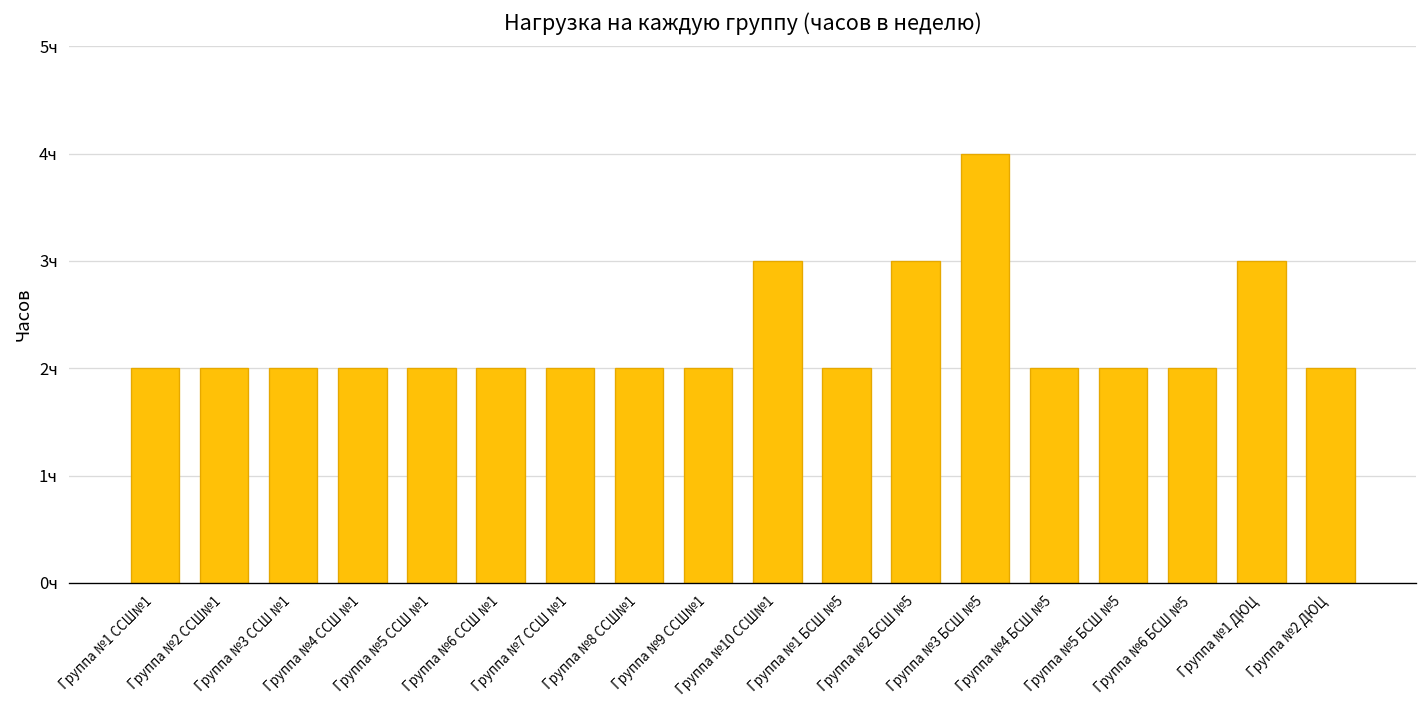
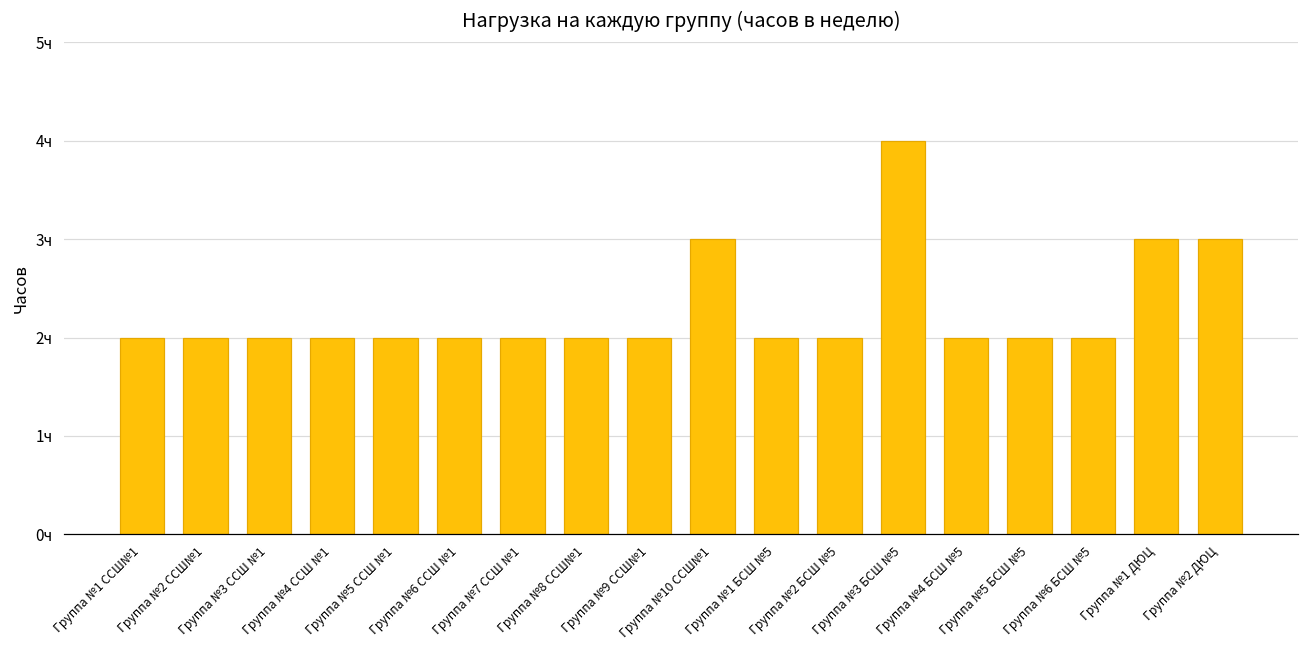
Группа №2 БСШ №5: 3ч -> 2ч
Группа №2 ДЮЦ: 2ч -> 3ч
